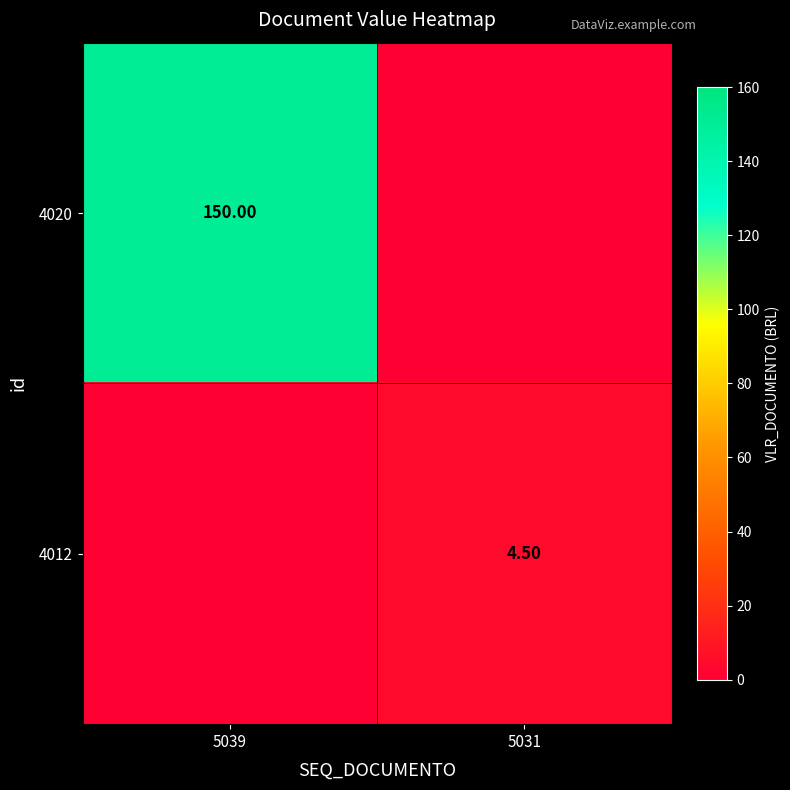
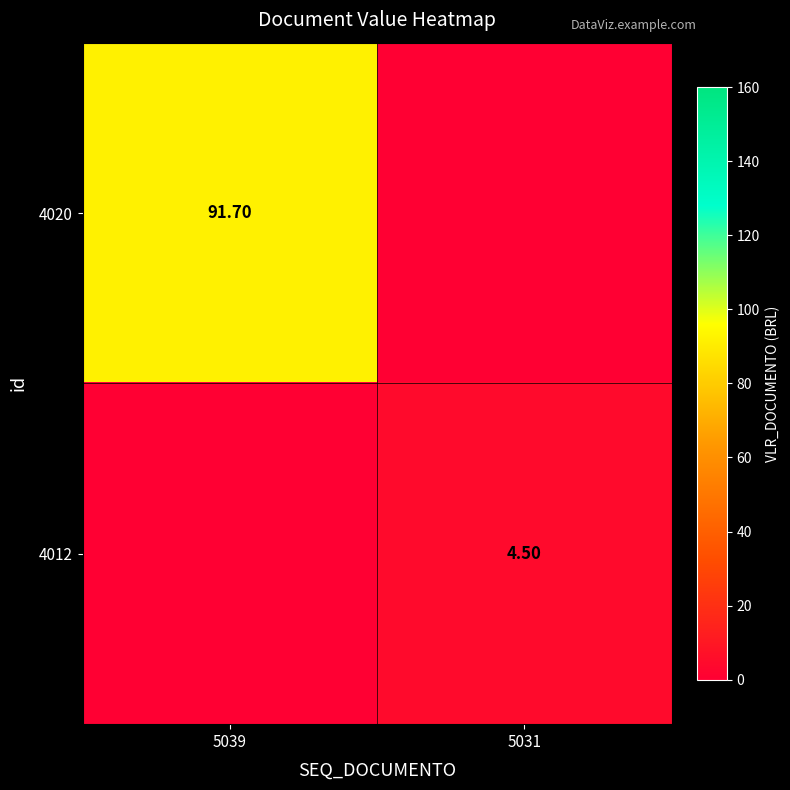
4020, 5039: 150.00 -> 91.70
